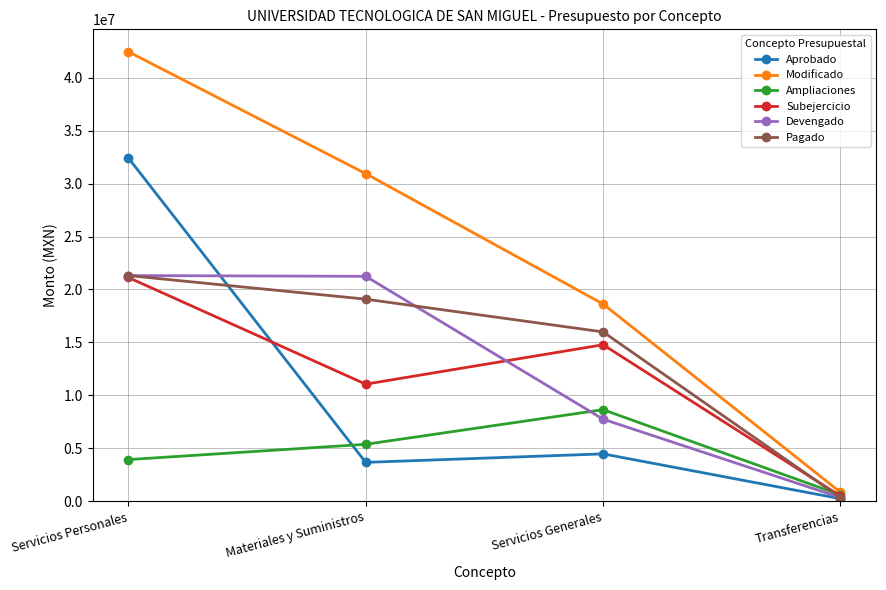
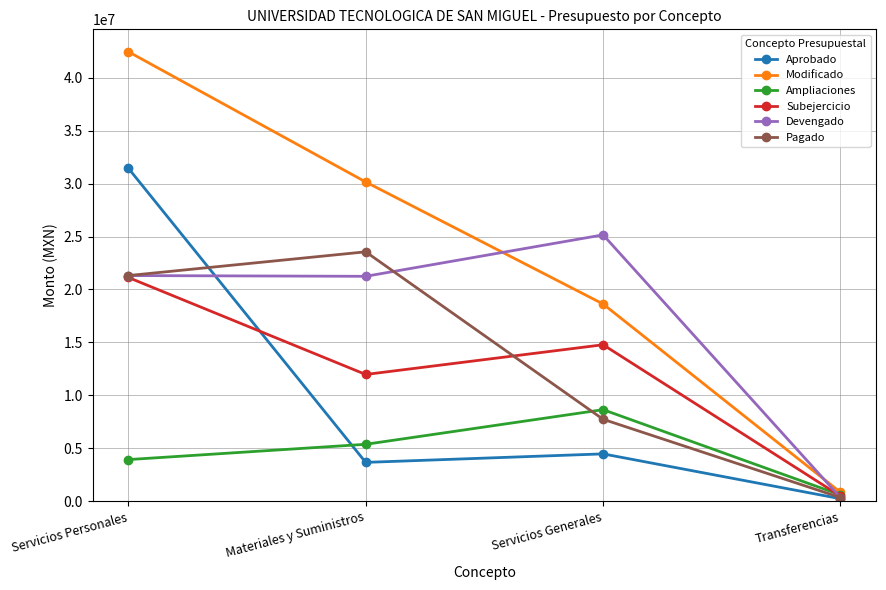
Aprobado, Servicios Personales: 32400000 -> 31500000
Modificado, Materiales y Suministros: 30900000 -> 30100000
Subejercicio, Materiales y Suministros: 11100000 -> 12000000
Pagado, Materiales y Suministros: 19100000 -> 23600000
Devengado, Servicios Generales: 7800000 -> 25200000
Pagado, Servicios Generales: 16000000 -> 7700000
